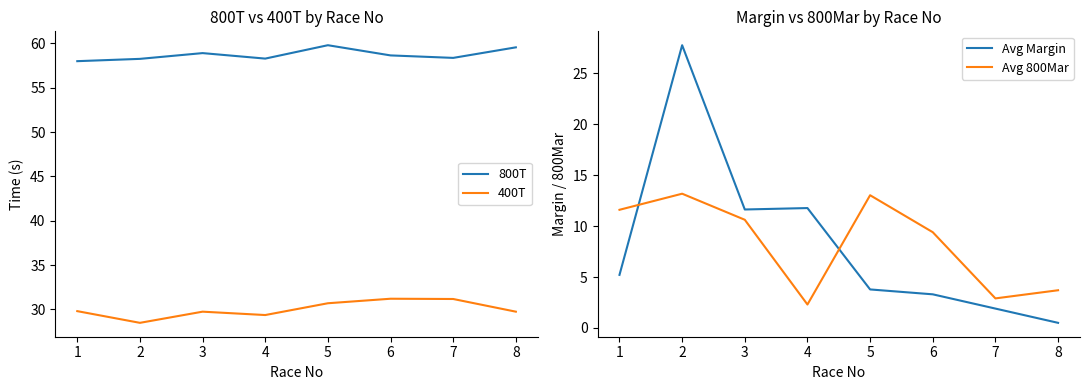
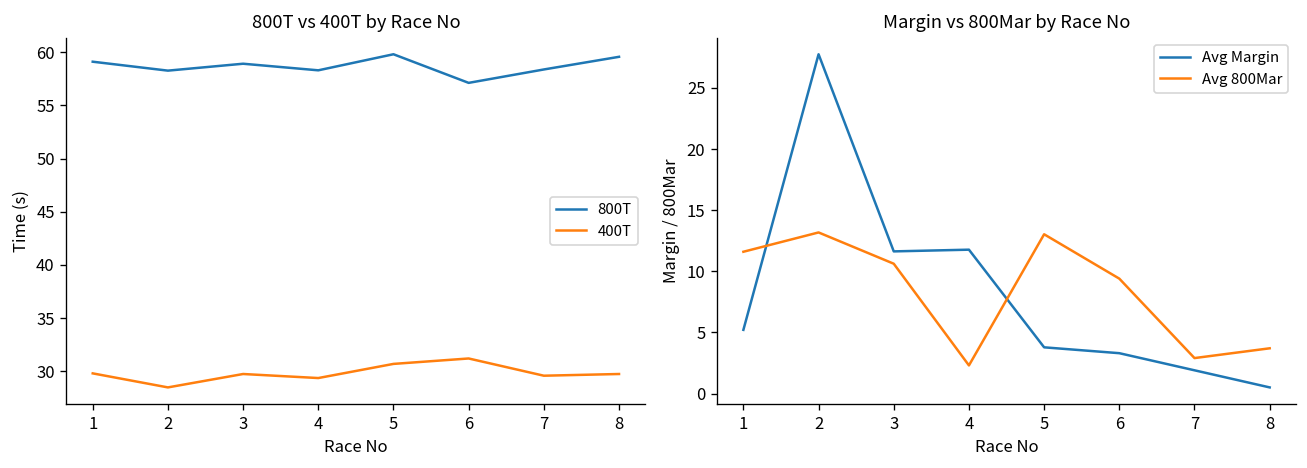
800T vs 400T by Race No, 800T, 1: 58 -> 59
800T vs 400T by Race No, 800T, 6: 59 -> 57
800T vs 400T by Race No, 400T, 7: 31 -> 30
